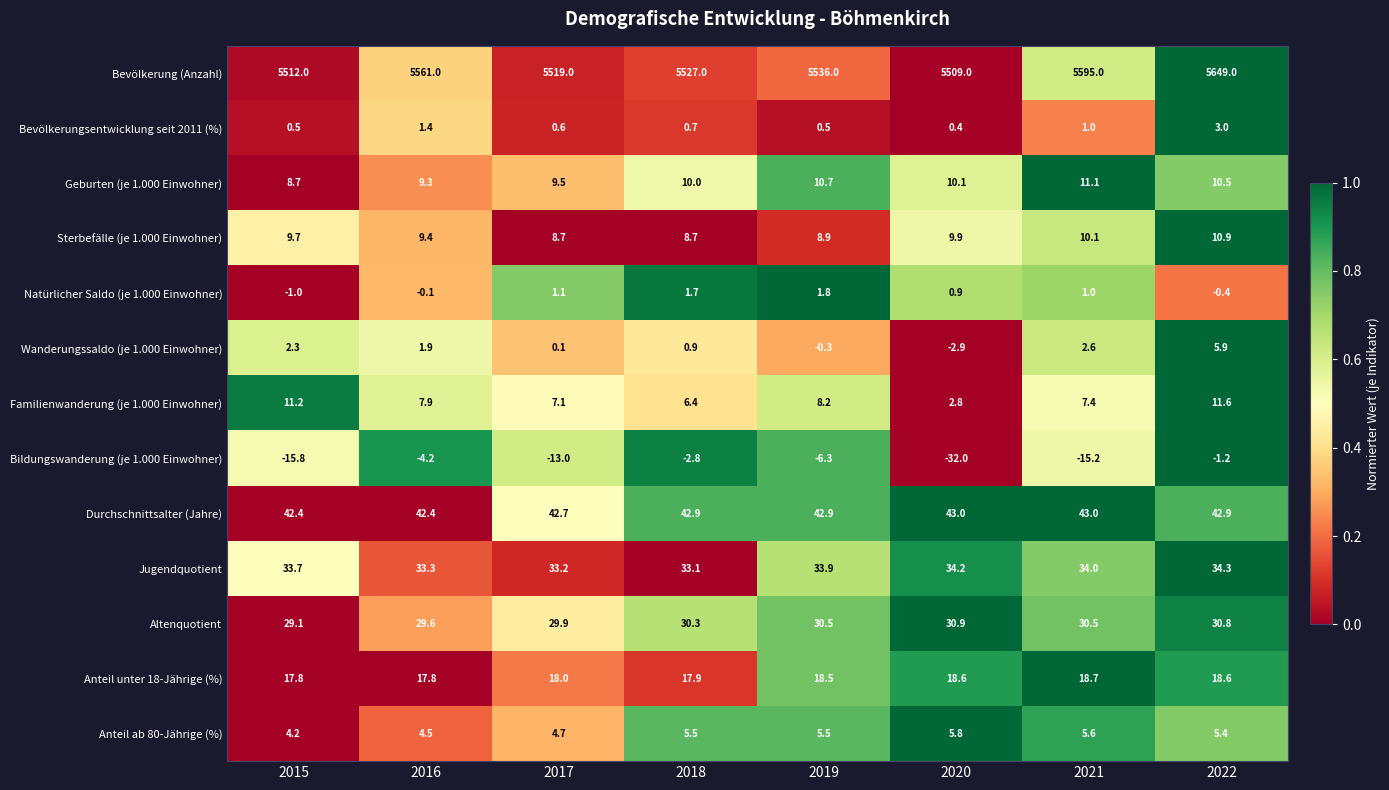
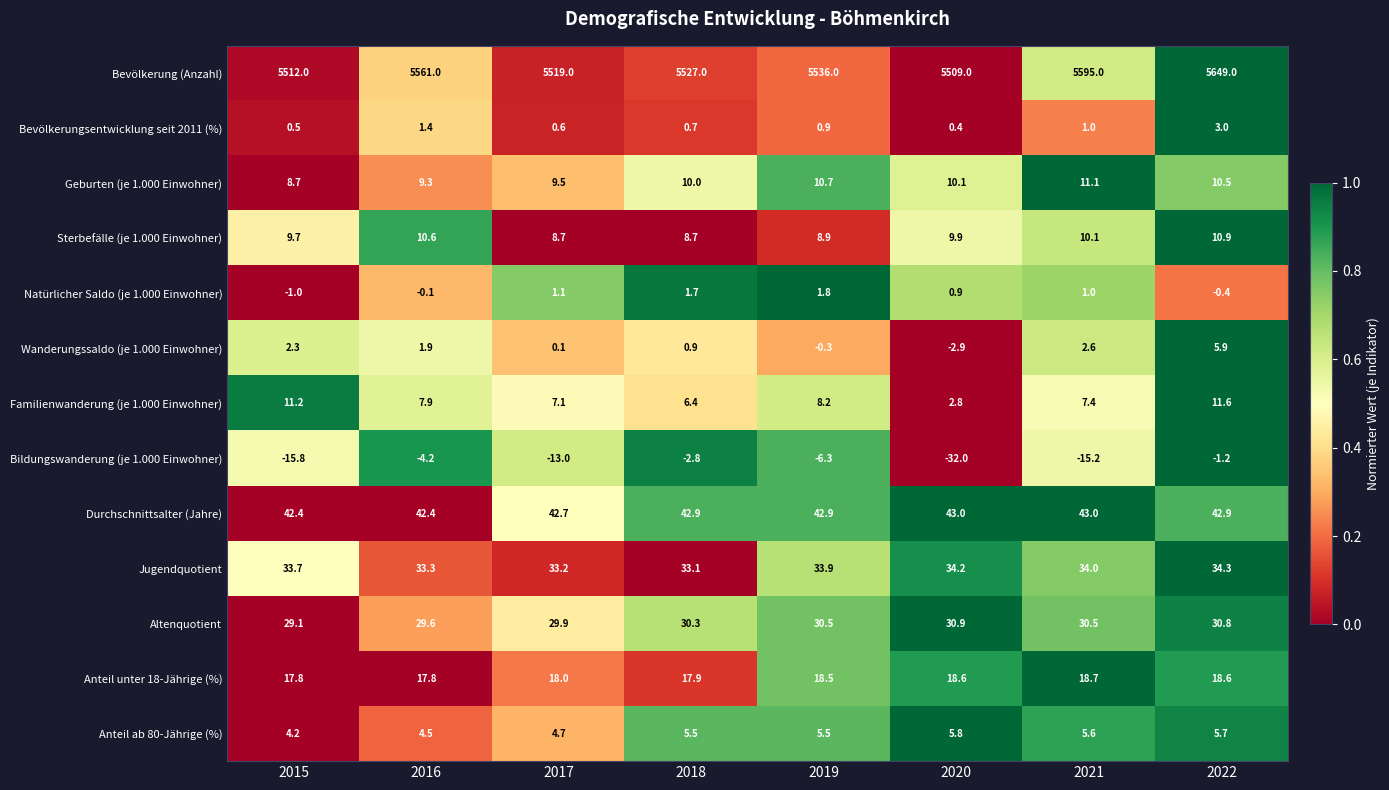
Bevölkerungsentwicklung seit 2011 (%), 2019: 0.5 -> 0.9
Sterbefälle (je 1.000 Einwohner), 2016: 9.4 -> 10.6
Anteil ab 80-Jährige (%), 2022: 5.4 -> 5.7
